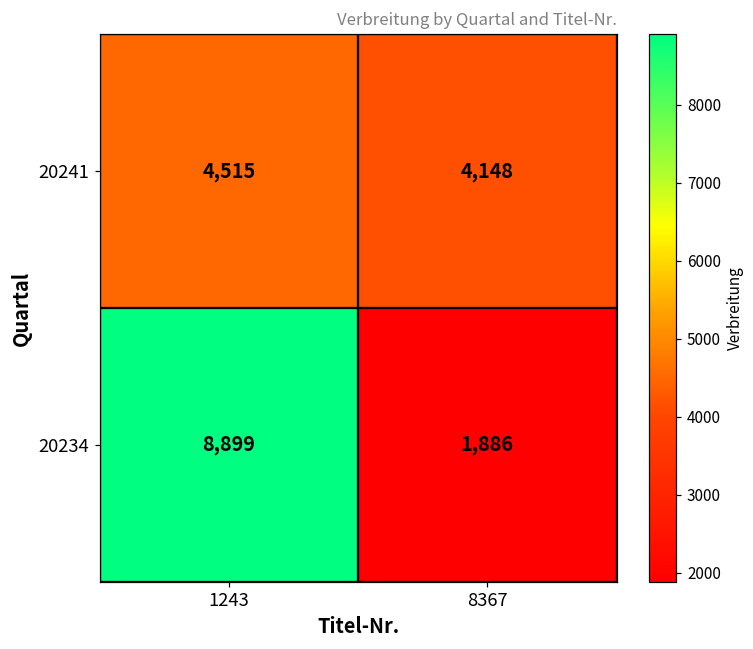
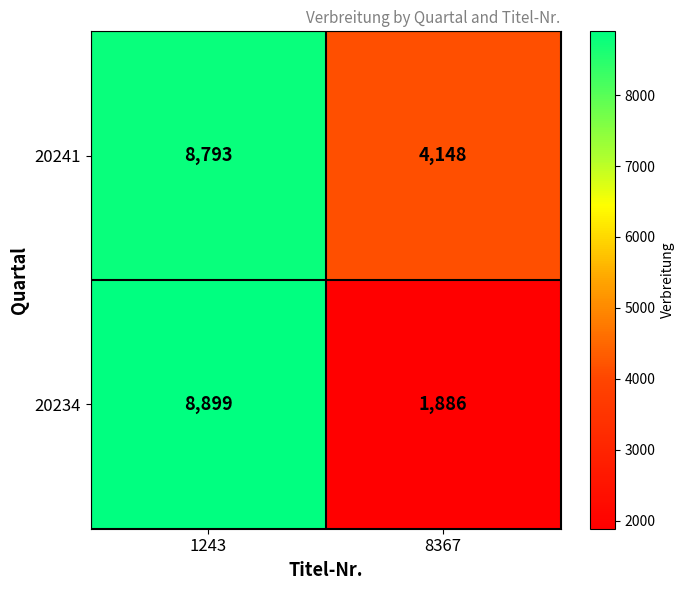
20241, 1243: 4,515 -> 8,793
